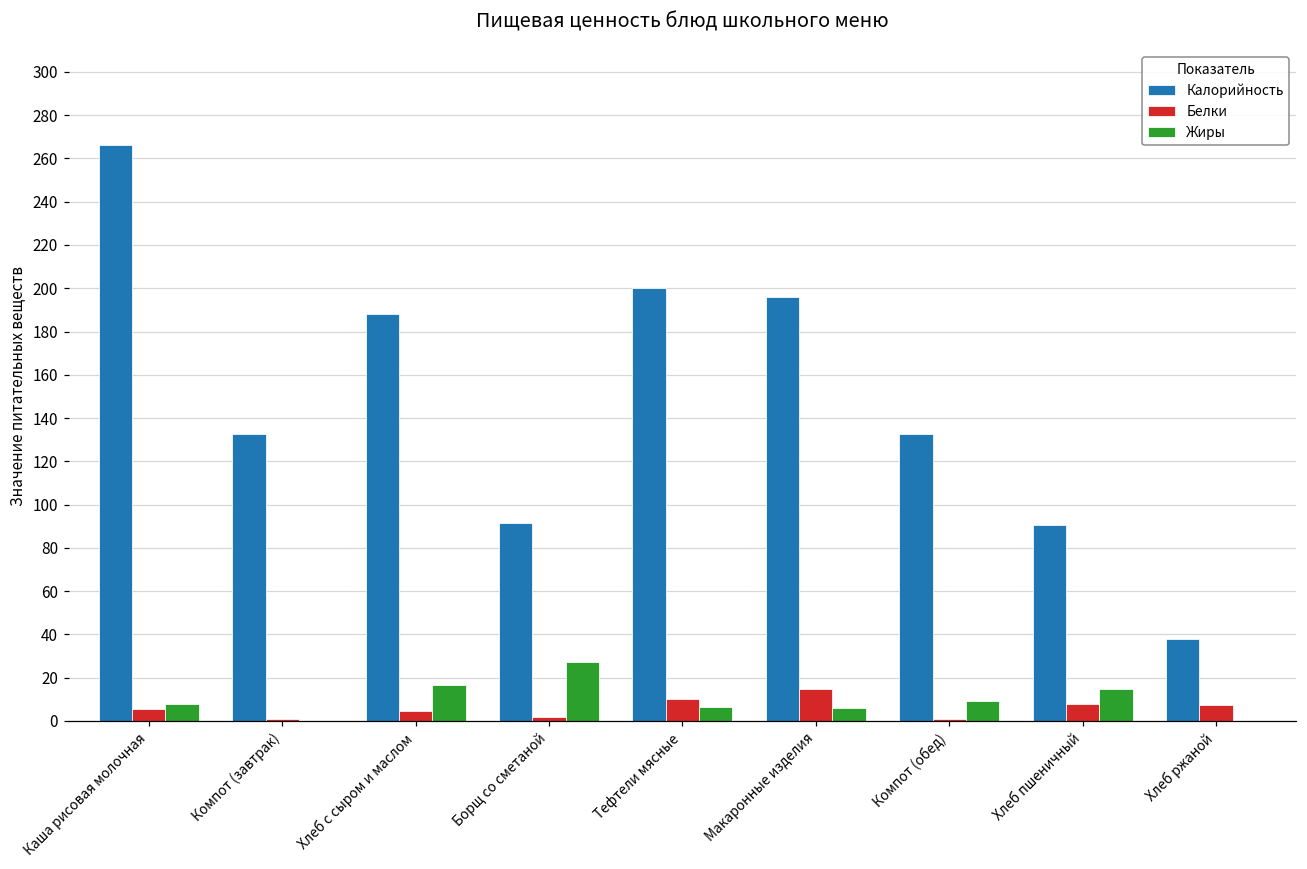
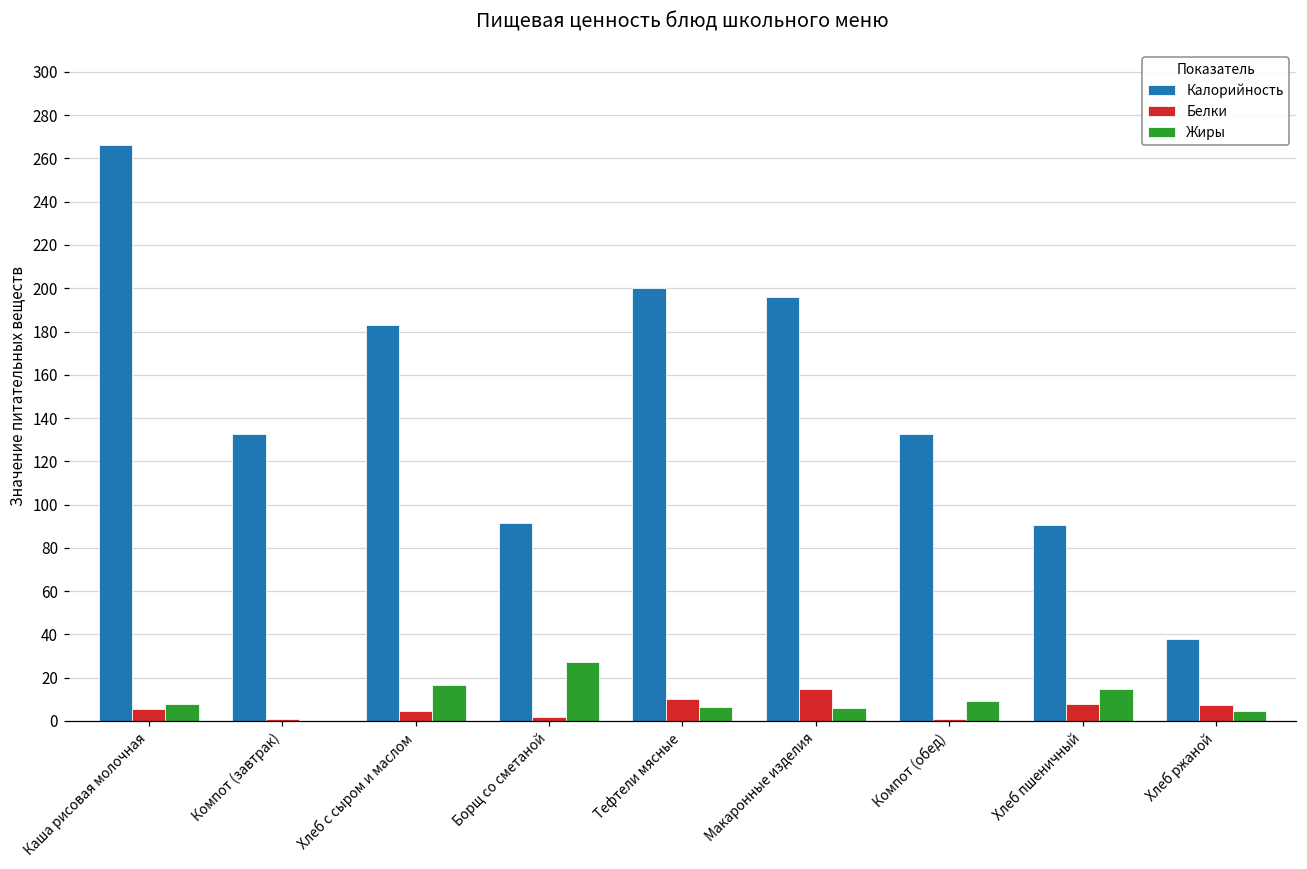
Калорийность, Хлеб с сыром и маслом: 188 -> 183
Жиры, Хлеб ржаной: 0 -> 5
